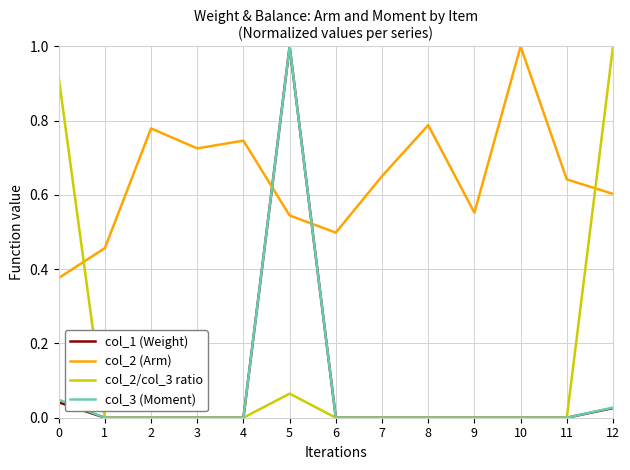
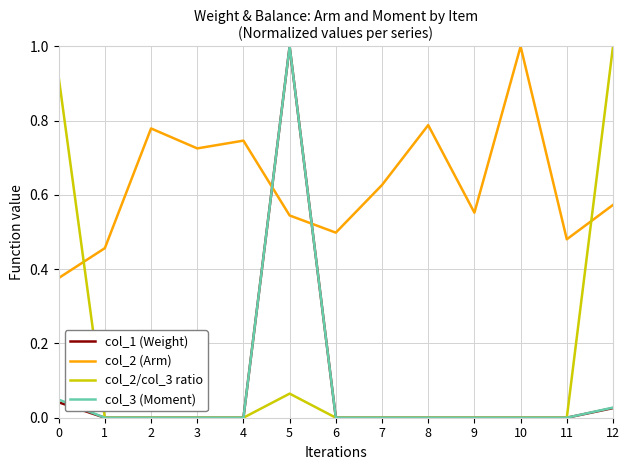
col_2 (Arm), 7: 0.65 -> 0.63
col_2 (Arm), 11: 0.64 -> 0.48
col_2 (Arm), 12: 0.60 -> 0.57
